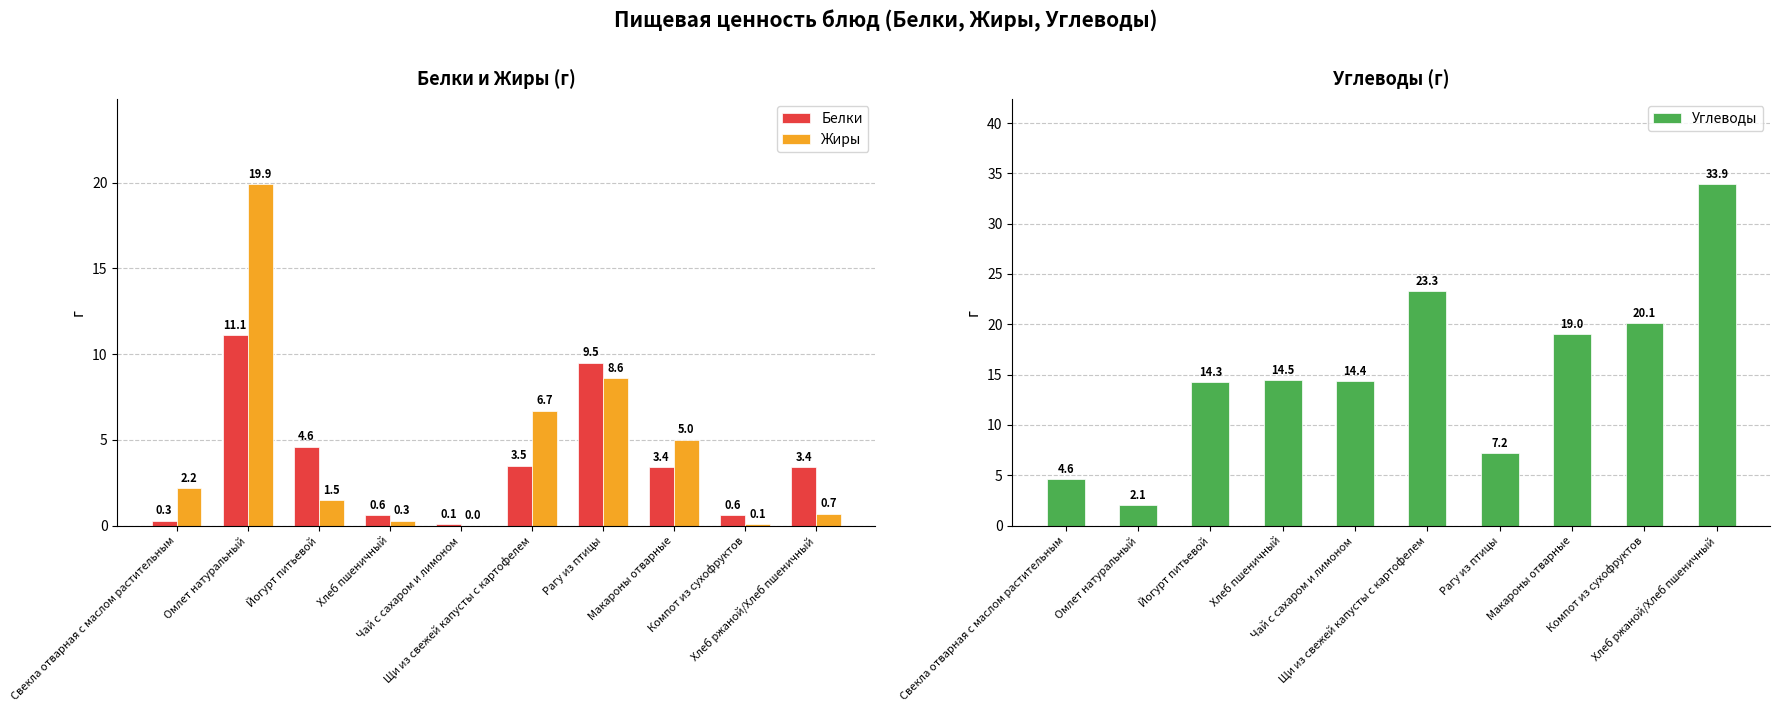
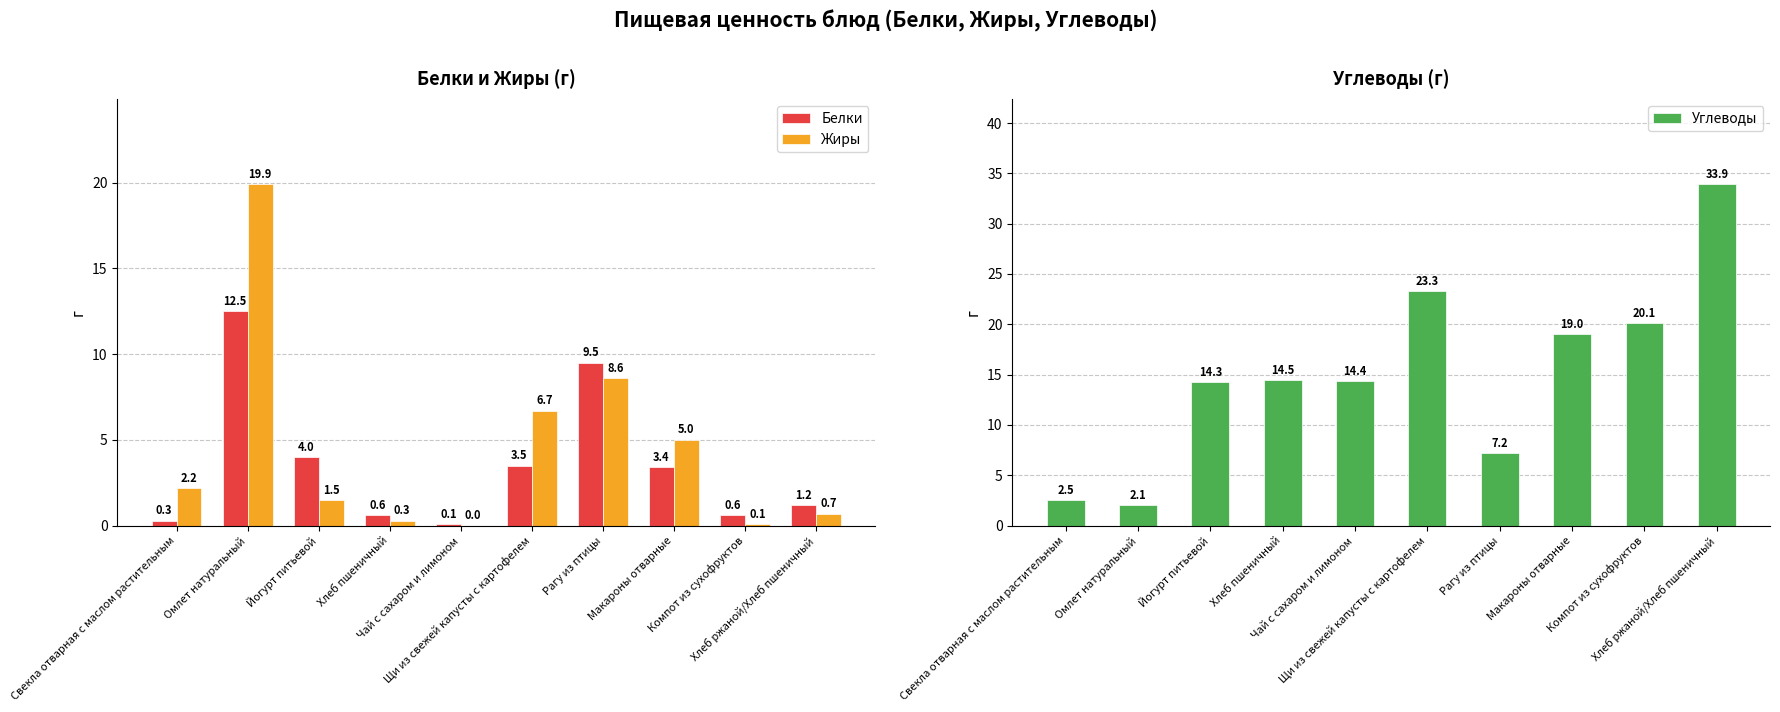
Белки и Жиры (г), Белки, Омлет натуральный: 11.1 -> 12.5
Белки и Жиры (г), Белки, Йогурт питьевой: 4.6 -> 4.0
Белки и Жиры (г), Белки, Хлеб ржаной/Хлеб пшеничный: 3.4 -> 1.2
Углеводы (г), Свекла отварная с маслом растительным: 4.6 -> 2.5
